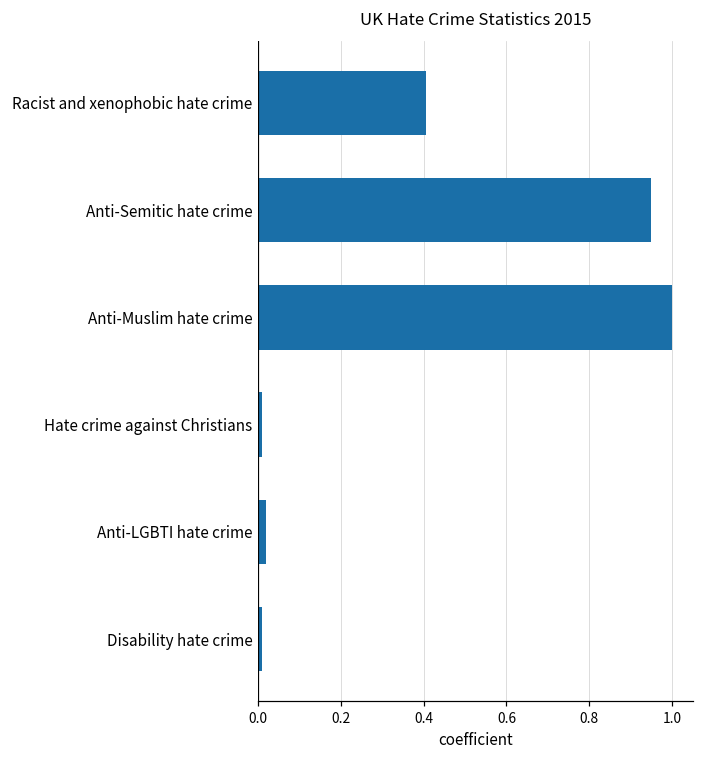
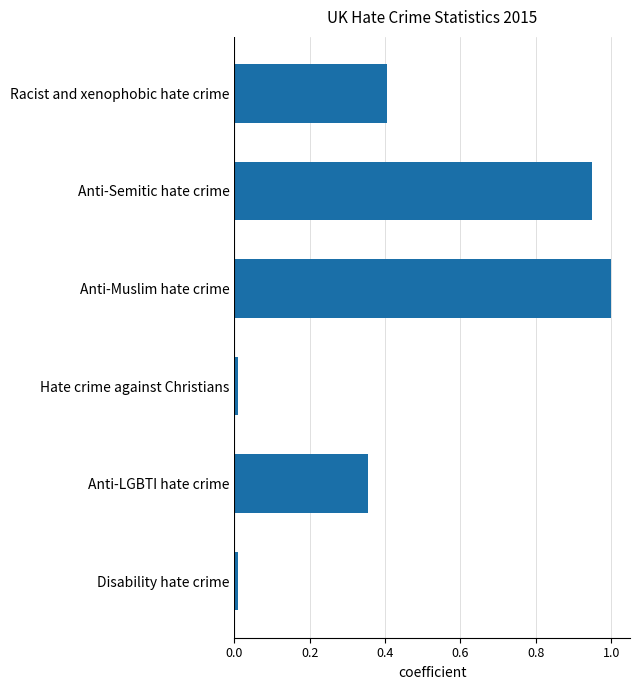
Anti-LGBTI hate crime: 0.02 -> 0.35
